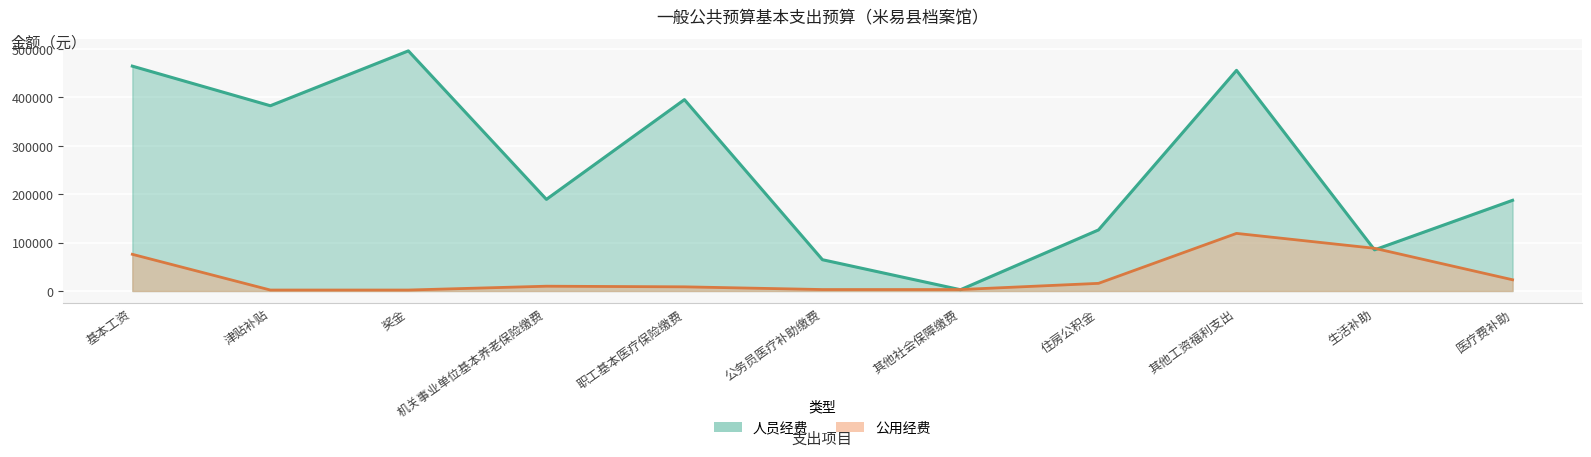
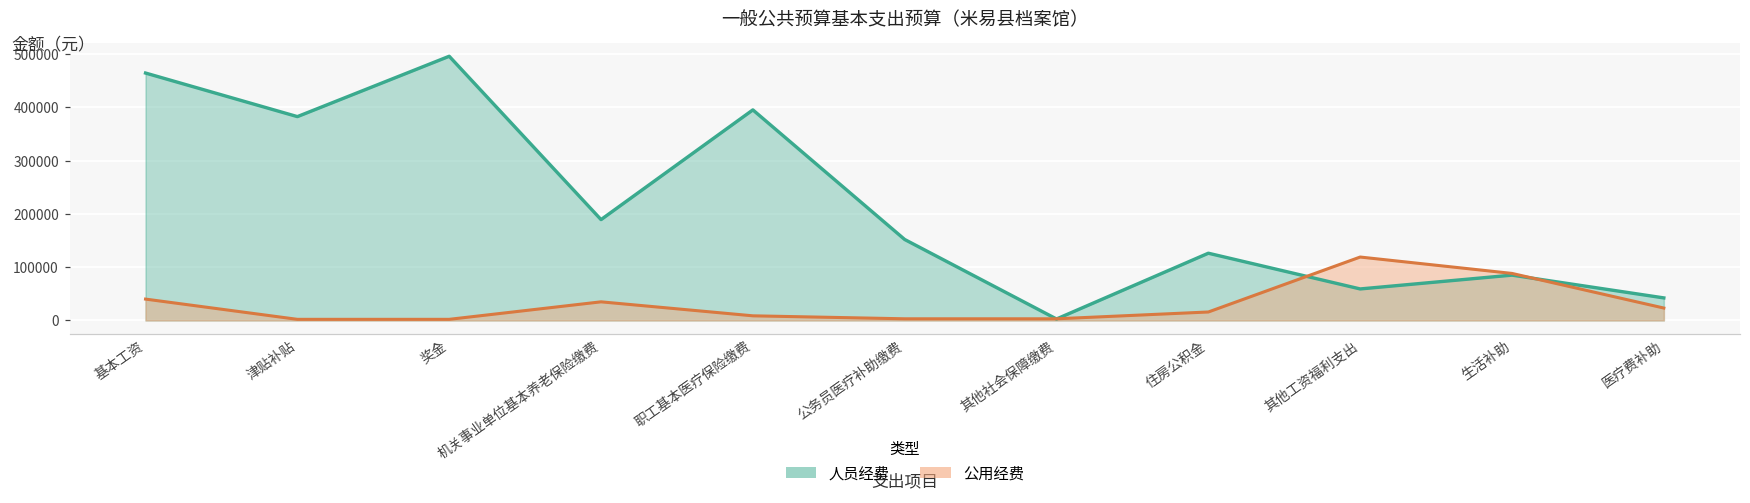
公用经费, 基本工资: 80000 -> 40000
公用经费, 机关事业单位基本养老保险缴费: 10000 -> 30000
人员经费, 公务员医疗补助缴费: 60000 -> 150000
人员经费, 其他工资福利支出: 460000 -> 60000
人员经费, 医疗费补助: 190000 -> 40000
